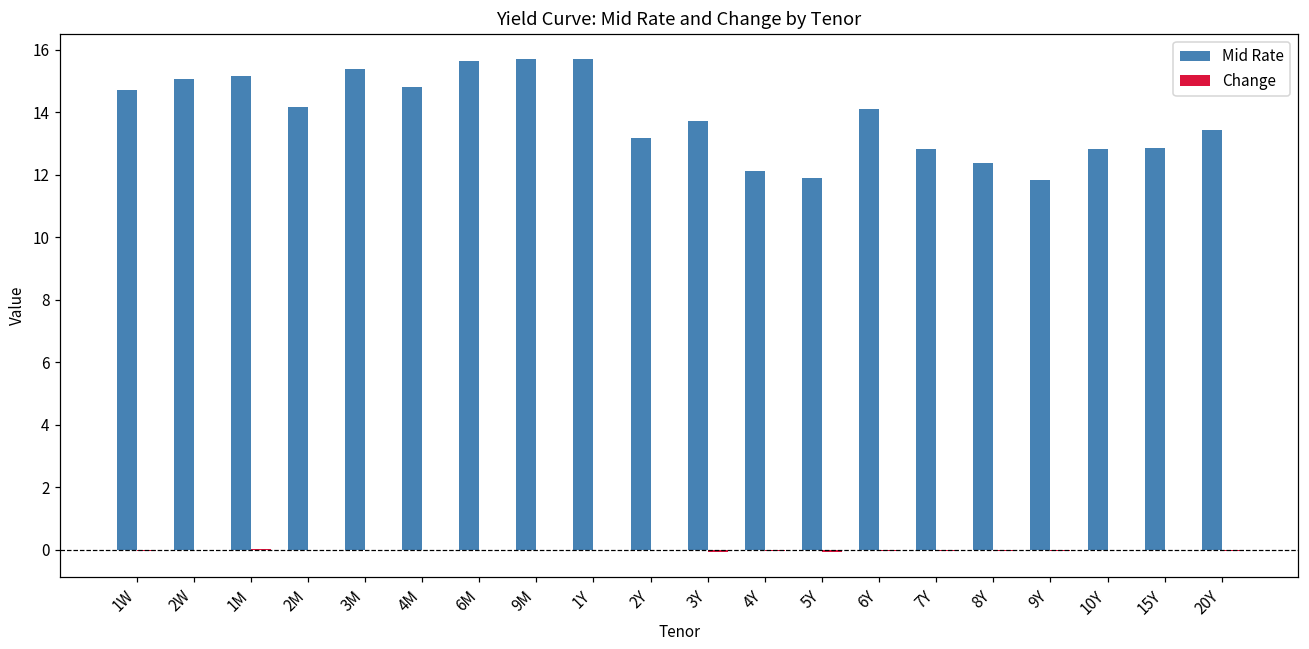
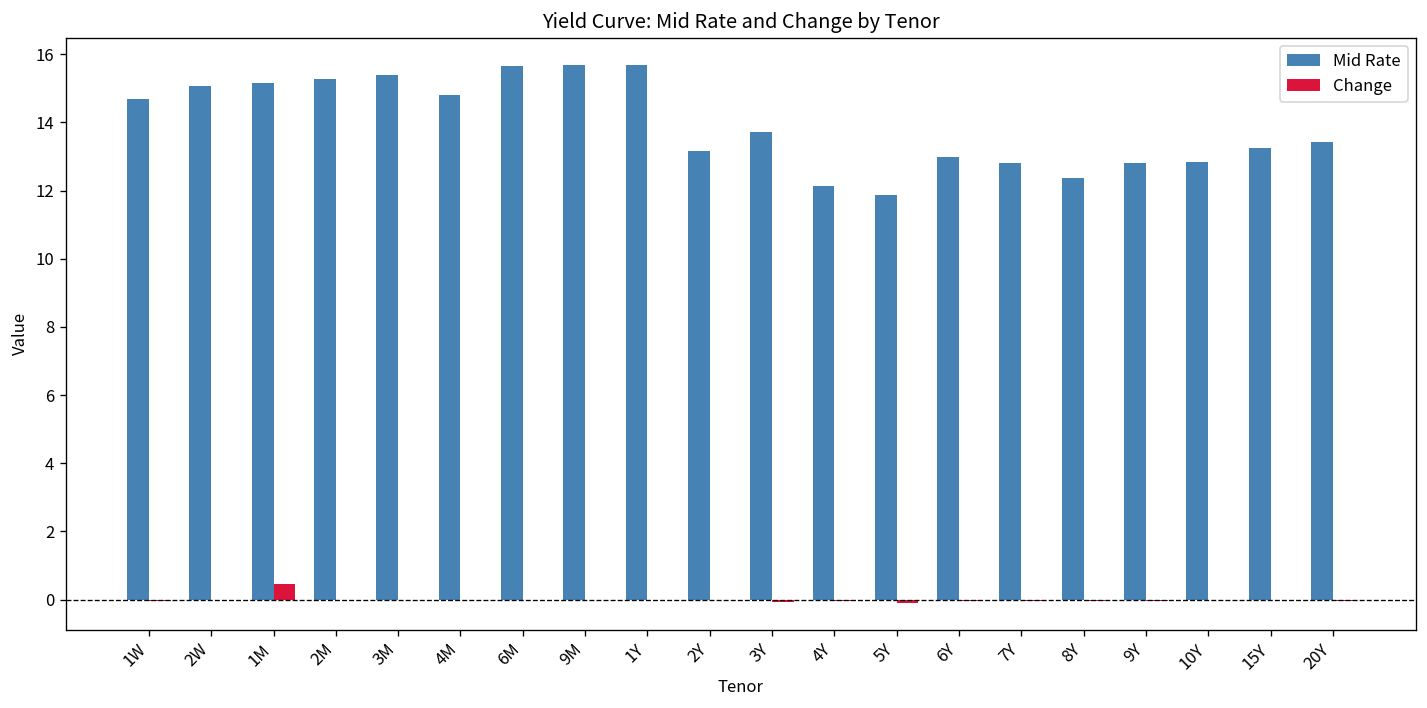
Change, 1M: 0.0 -> 0.5
Mid Rate, 2M: 14.2 -> 15.3
Mid Rate, 6Y: 14.1 -> 13.0
Mid Rate, 9Y: 11.8 -> 12.8
Mid Rate, 15Y: 12.9 -> 13.2
